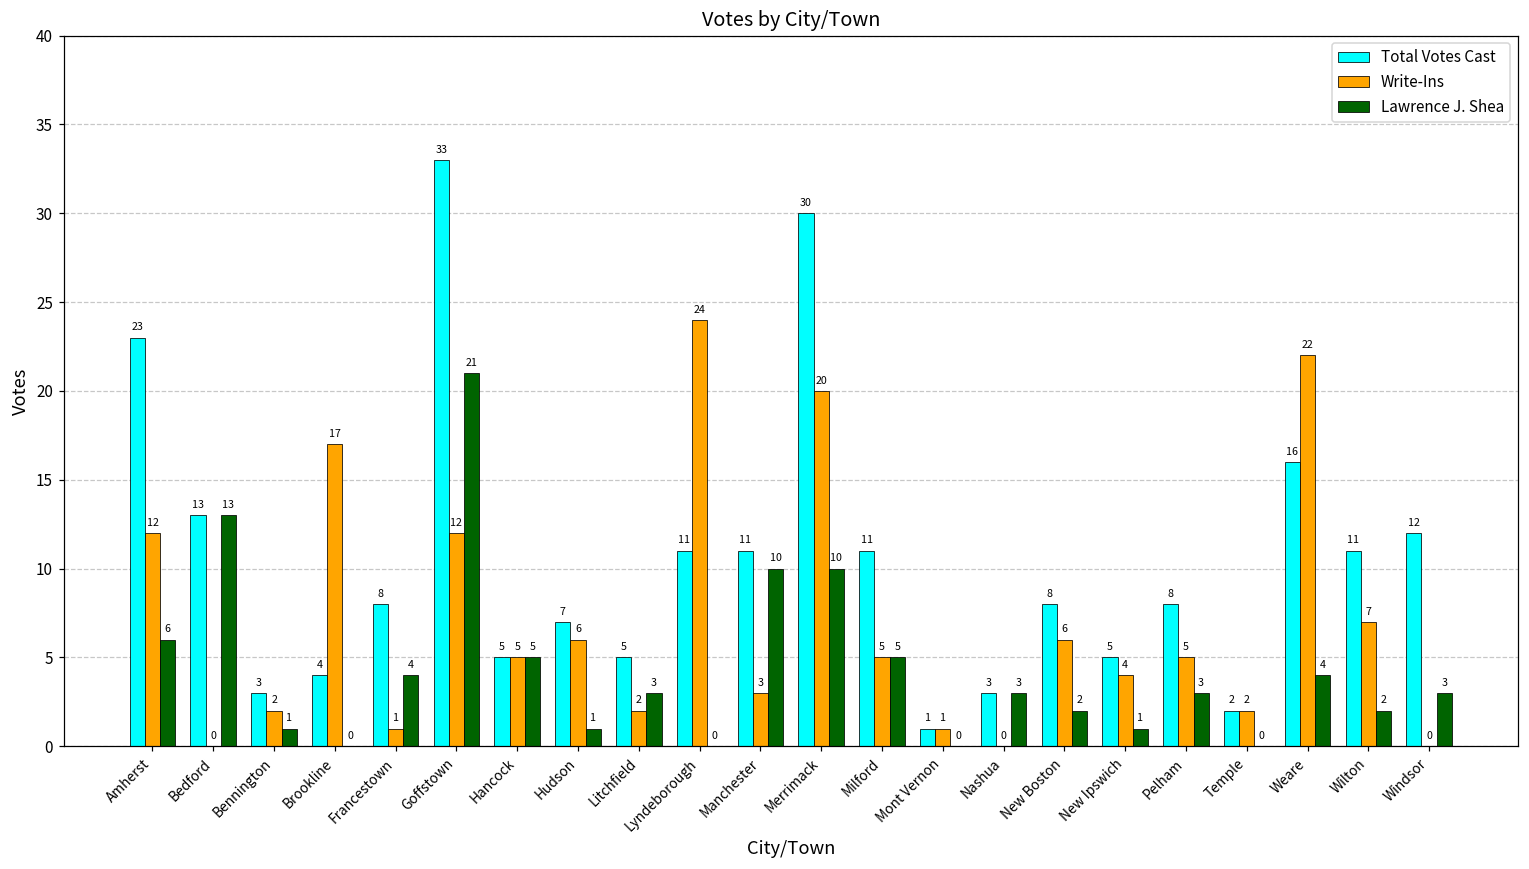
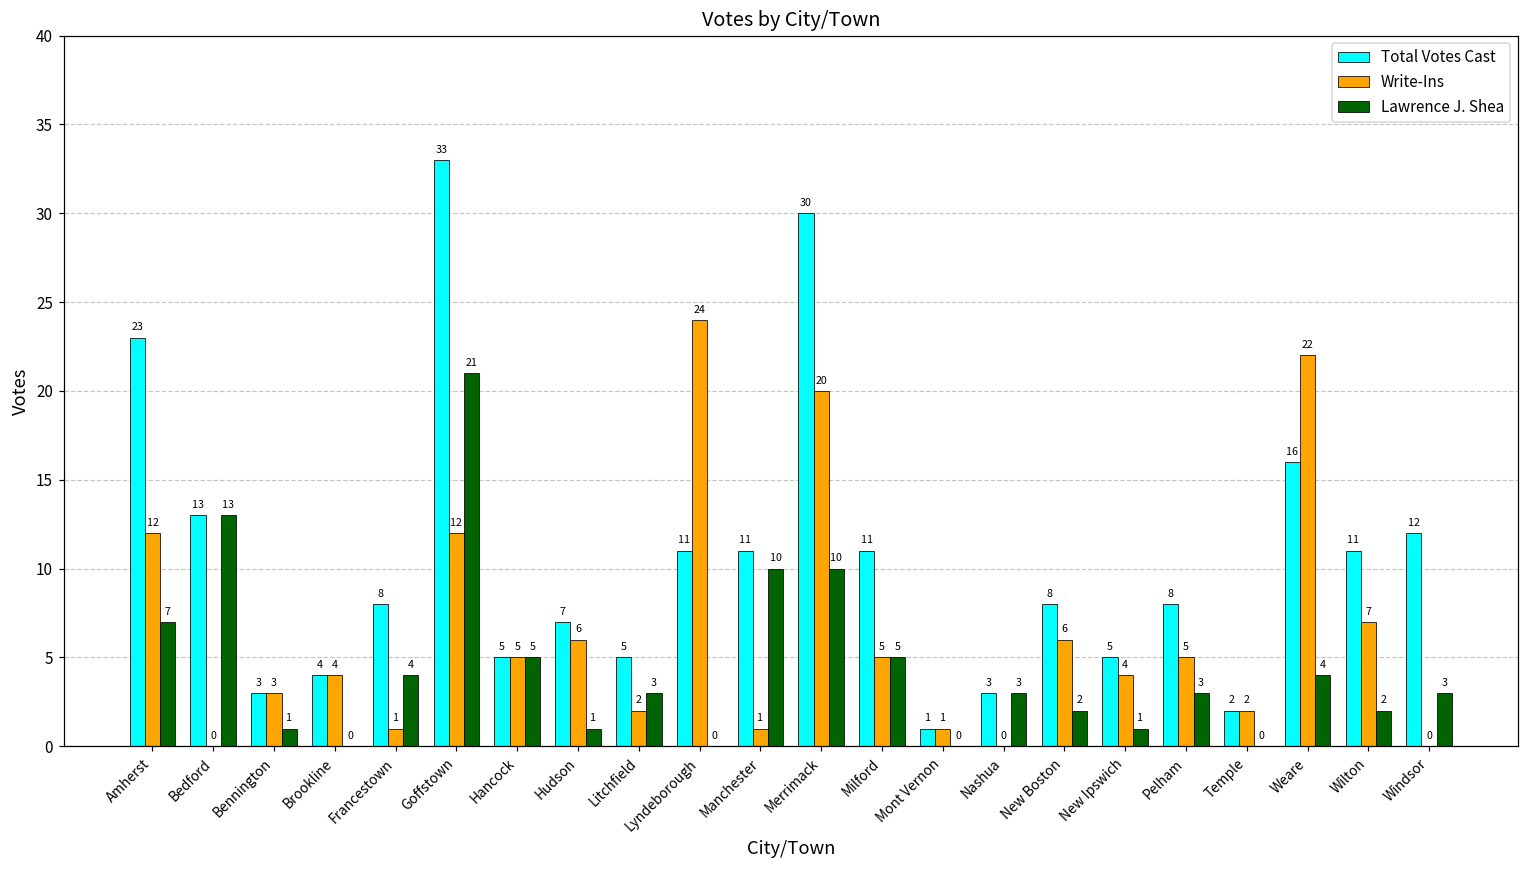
Lawrence J. Shea, Amherst: 6 -> 7
Write-Ins, Bennington: 2 -> 3
Write-Ins, Brookline: 17 -> 4
Write-Ins, Manchester: 3 -> 1
